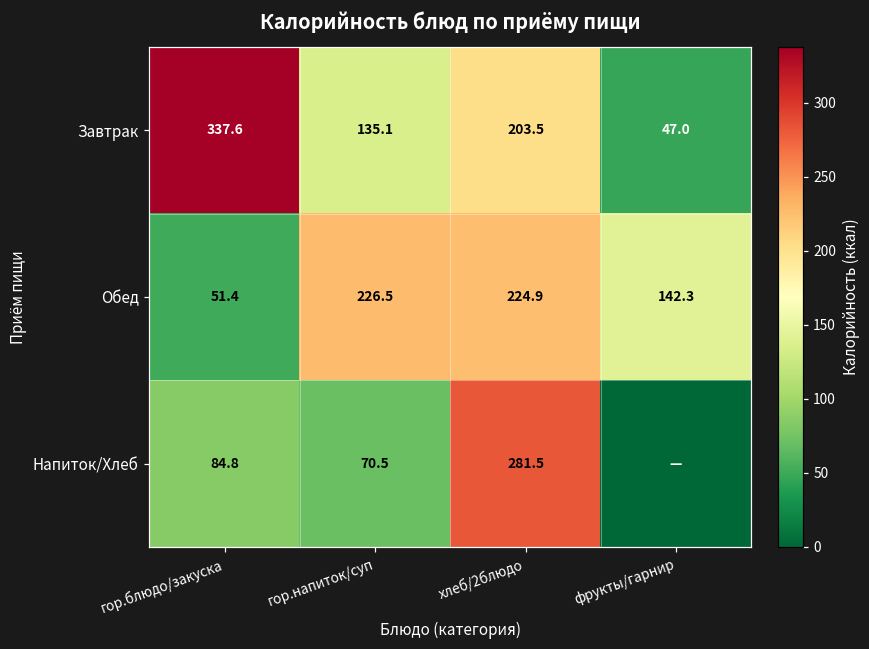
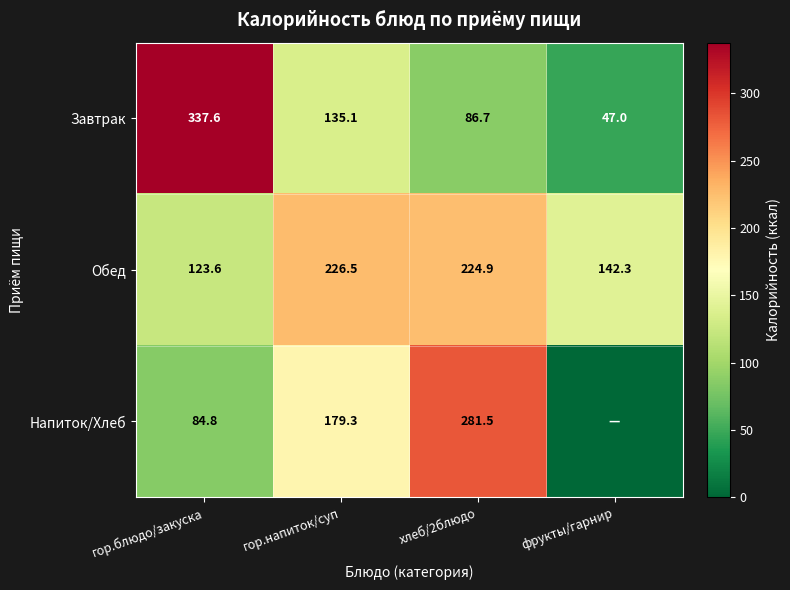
Завтрак, хлеб/2блюдо: 203.5 -> 86.7
Обед, гор.блюдо/закуска: 51.4 -> 123.6
Напиток/Хлеб, гор.напиток/суп: 70.5 -> 179.3
